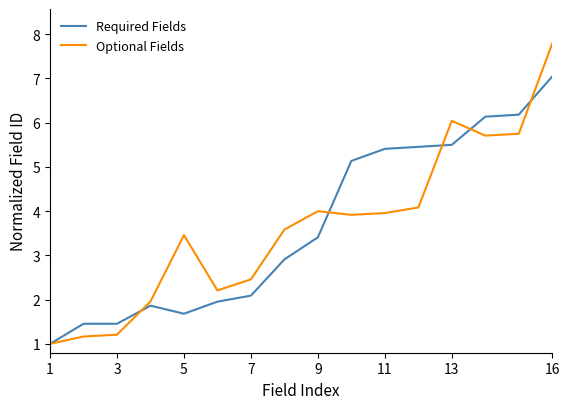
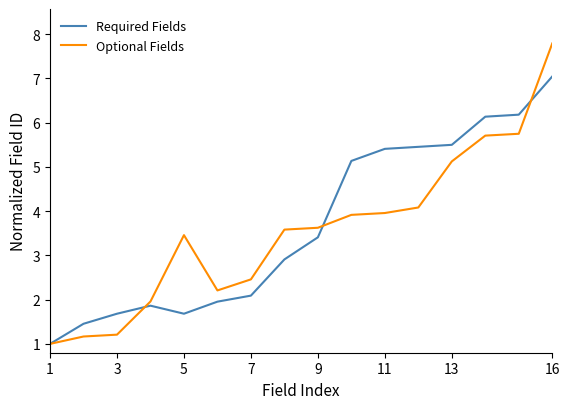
Required Fields, 3: 1.5 -> 1.7
Optional Fields, 9: 4.0 -> 3.6
Optional Fields, 13: 6.0 -> 5.1
